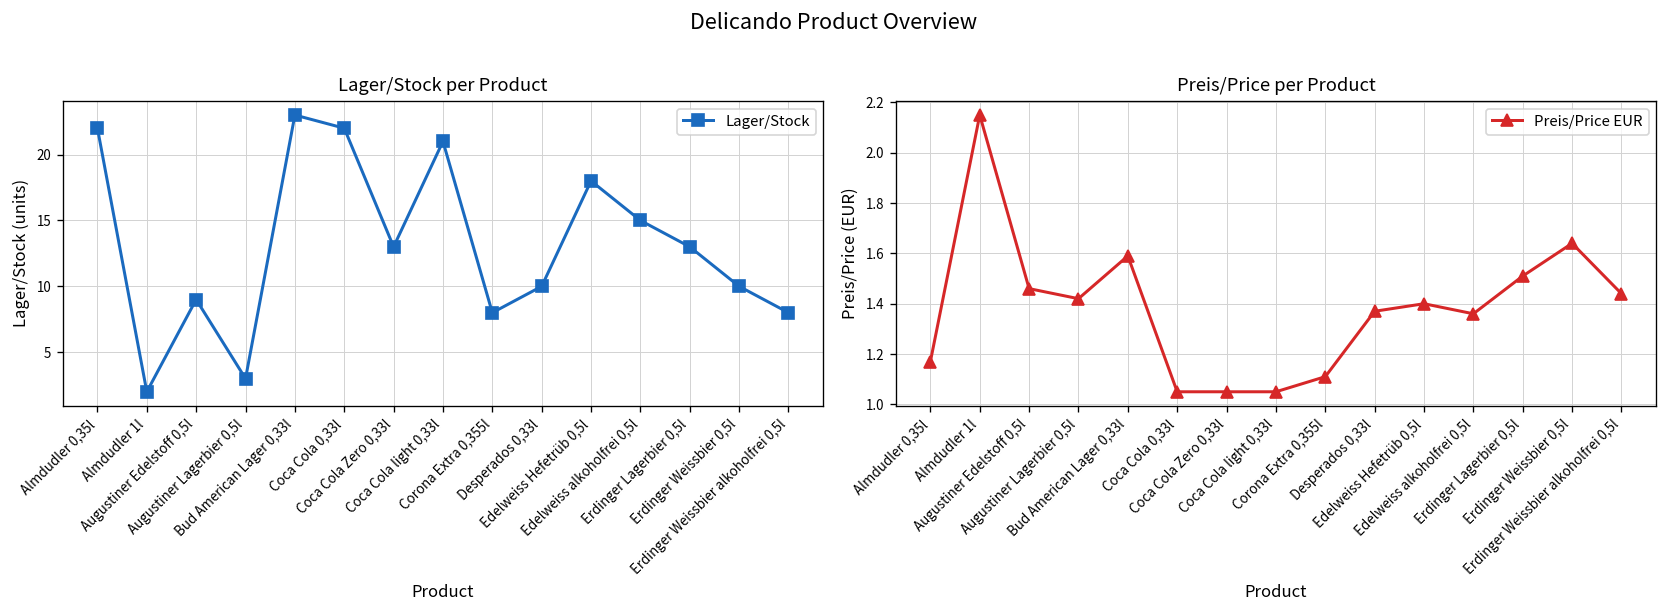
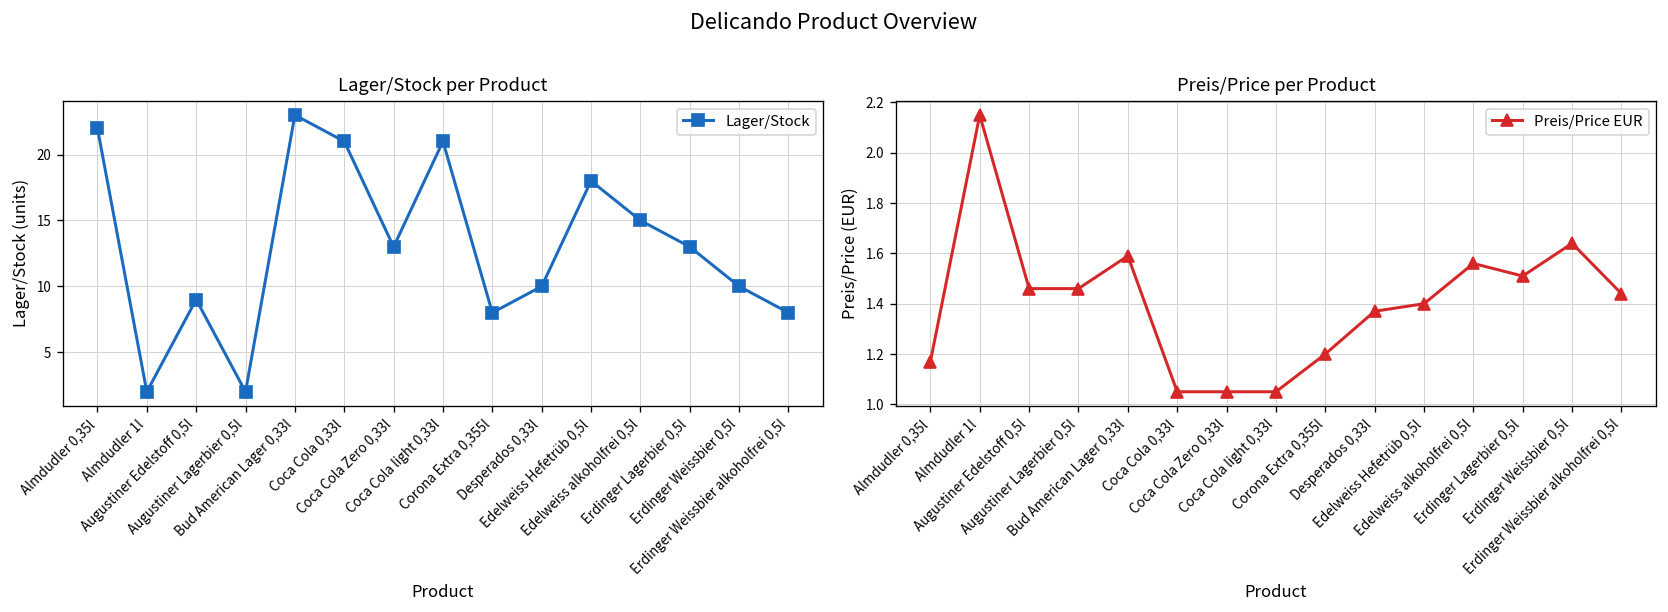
Lager/Stock per Product, Augustiner Lagerbier 0,5l: 3 -> 2
Lager/Stock per Product, Coca Cola 0,33l: 22 -> 21
Preis/Price per Product, Augustiner Lagerbier 0,5l: 1.42 -> 1.46
Preis/Price per Product, Corona Extra 0,355l: 1.11 -> 1.20
Preis/Price per Product, Edelweiss alkoholfrei 0,5l: 1.36 -> 1.56
